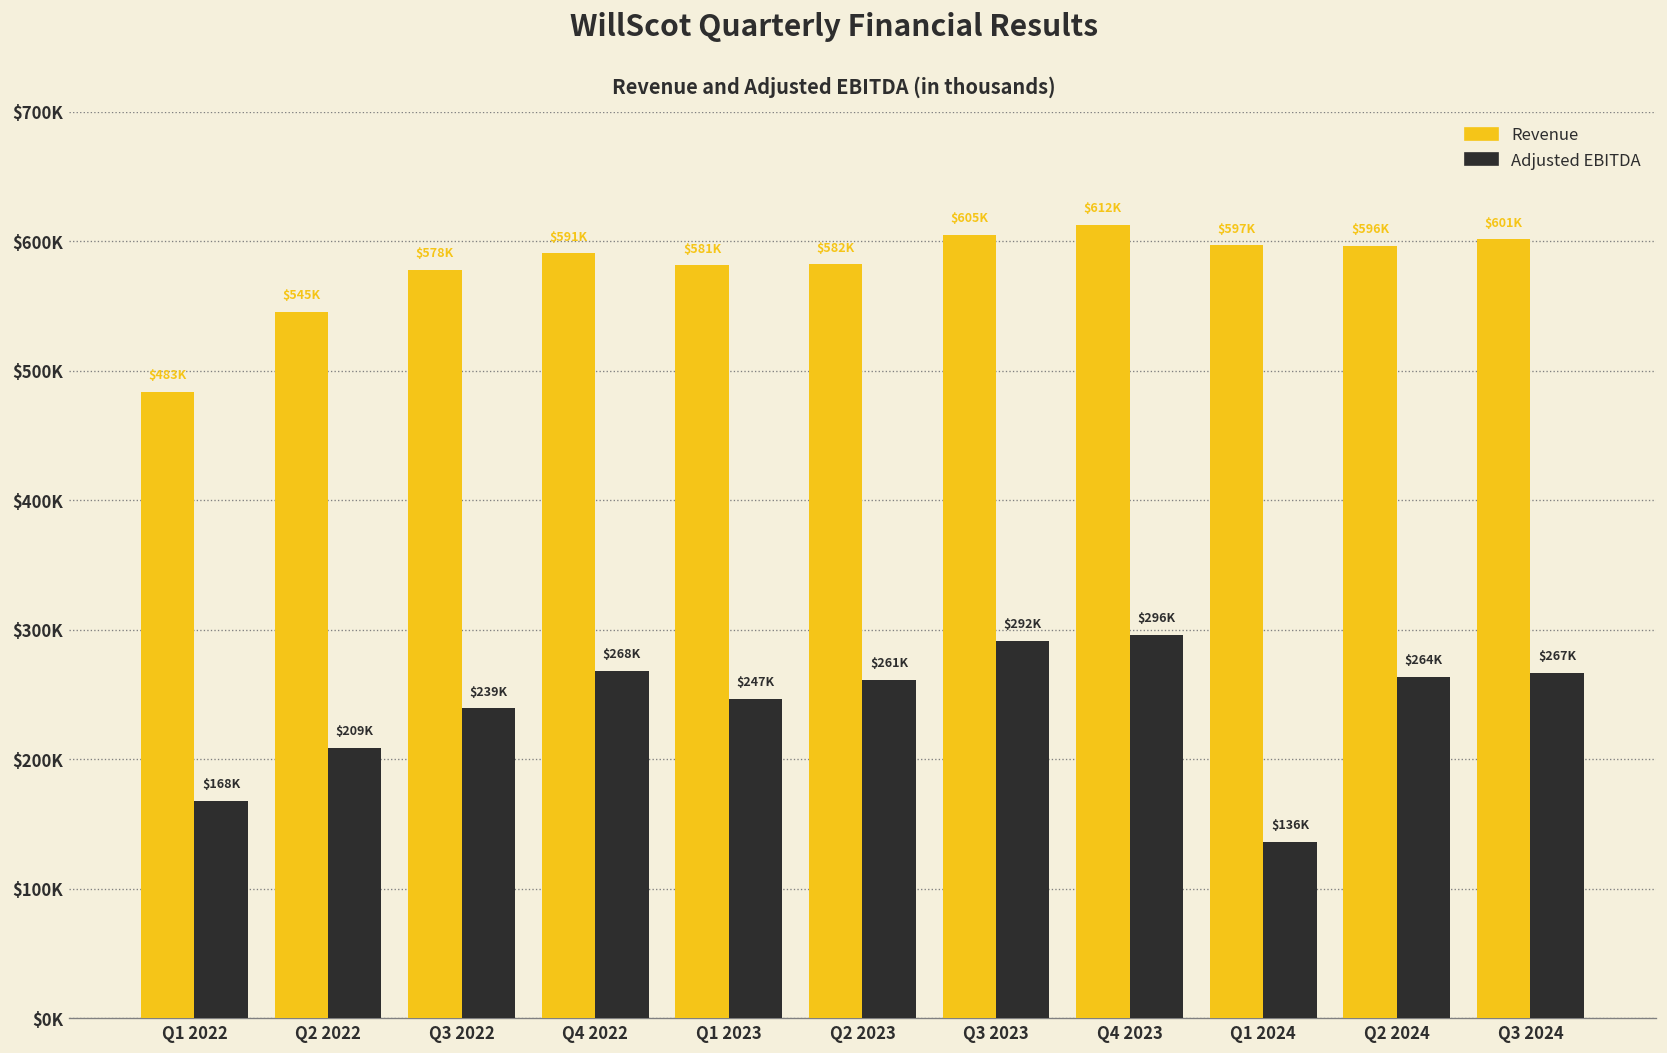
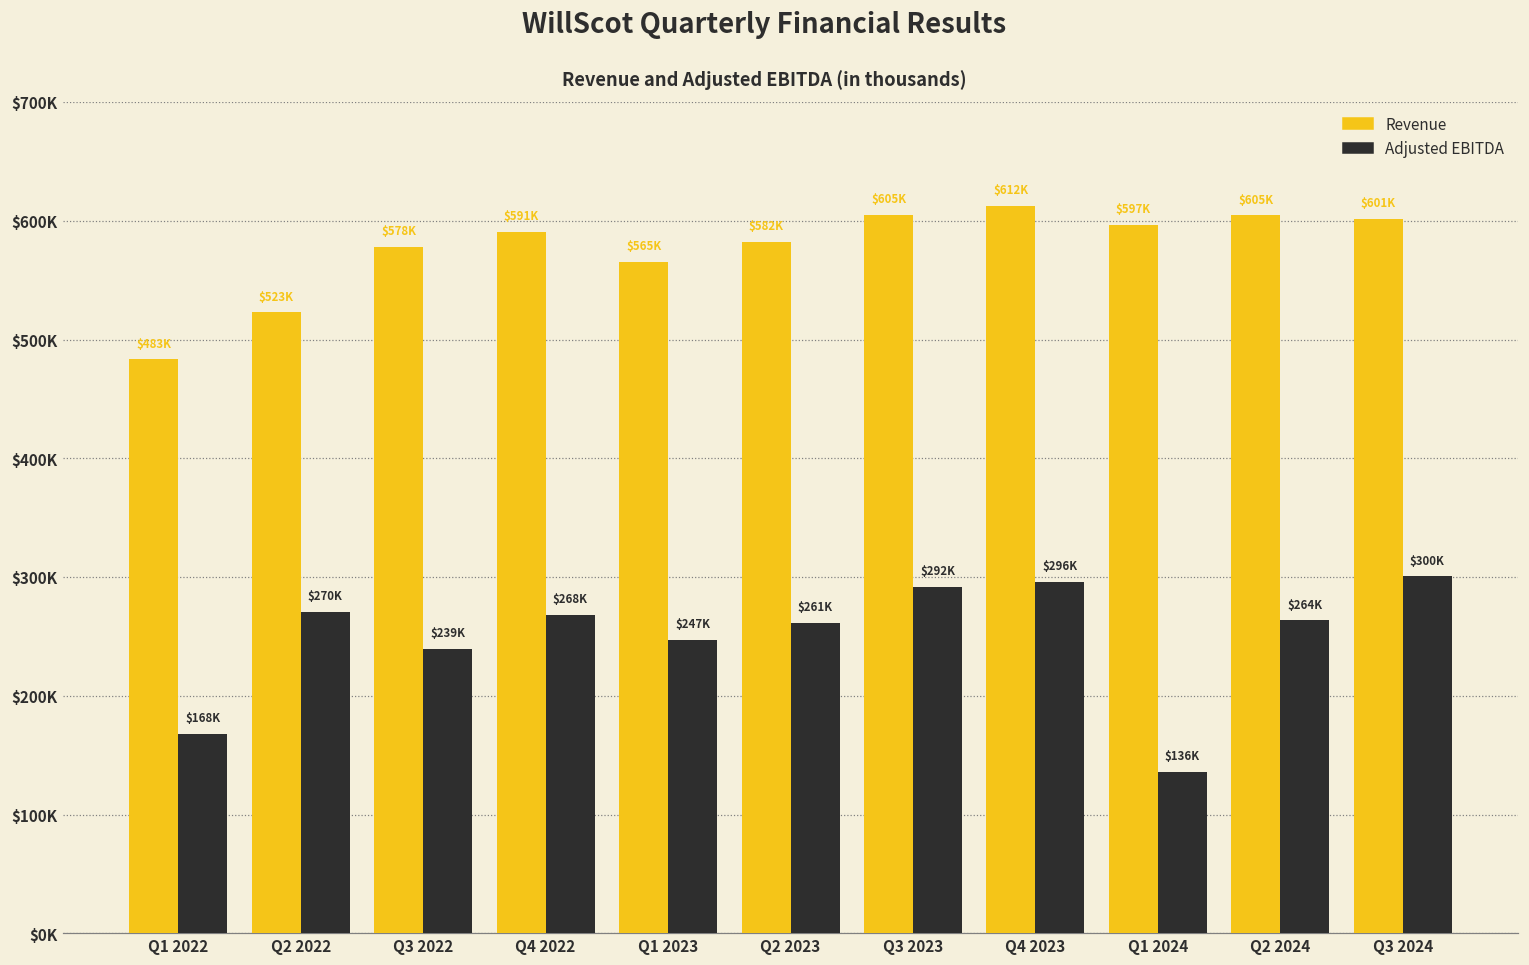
Revenue, Q2 2022: $545K -> $523K
Adjusted EBITDA, Q2 2022: $209K -> $270K
Revenue, Q1 2023: $581K -> $565K
Revenue, Q2 2024: $596K -> $605K
Adjusted EBITDA, Q3 2024: $267K -> $300K
